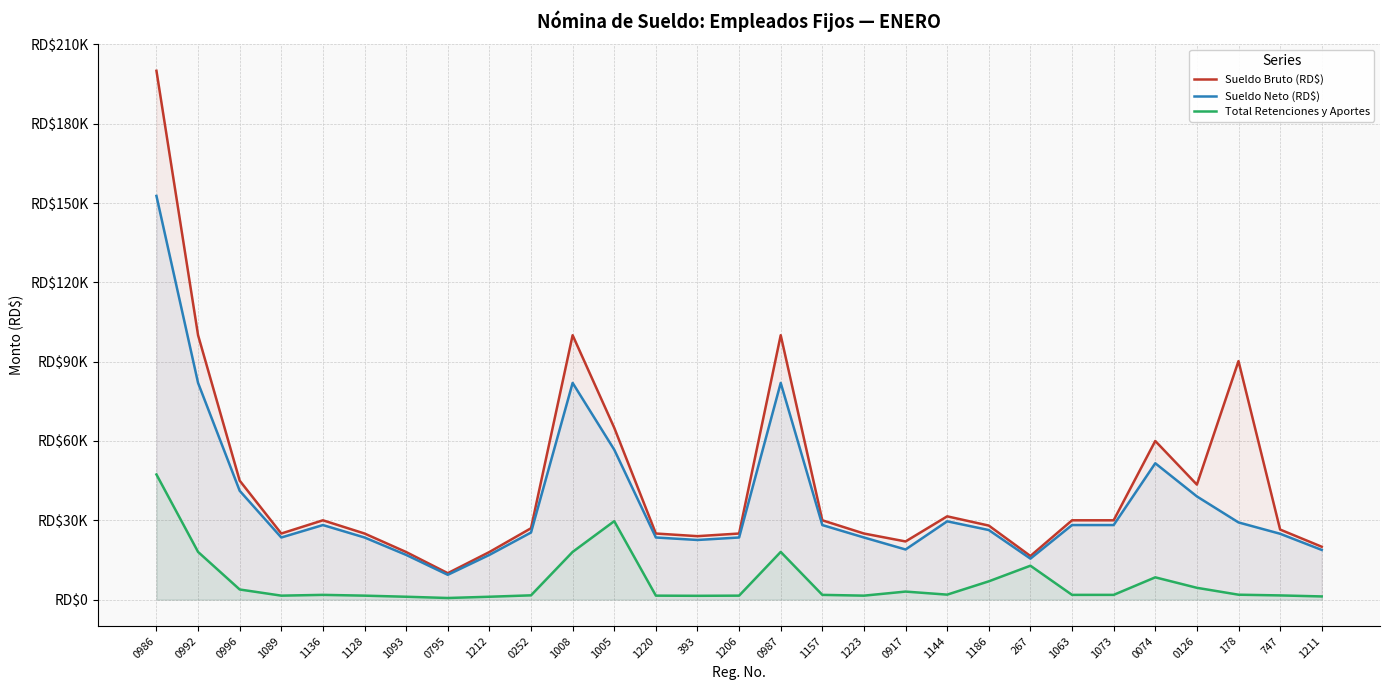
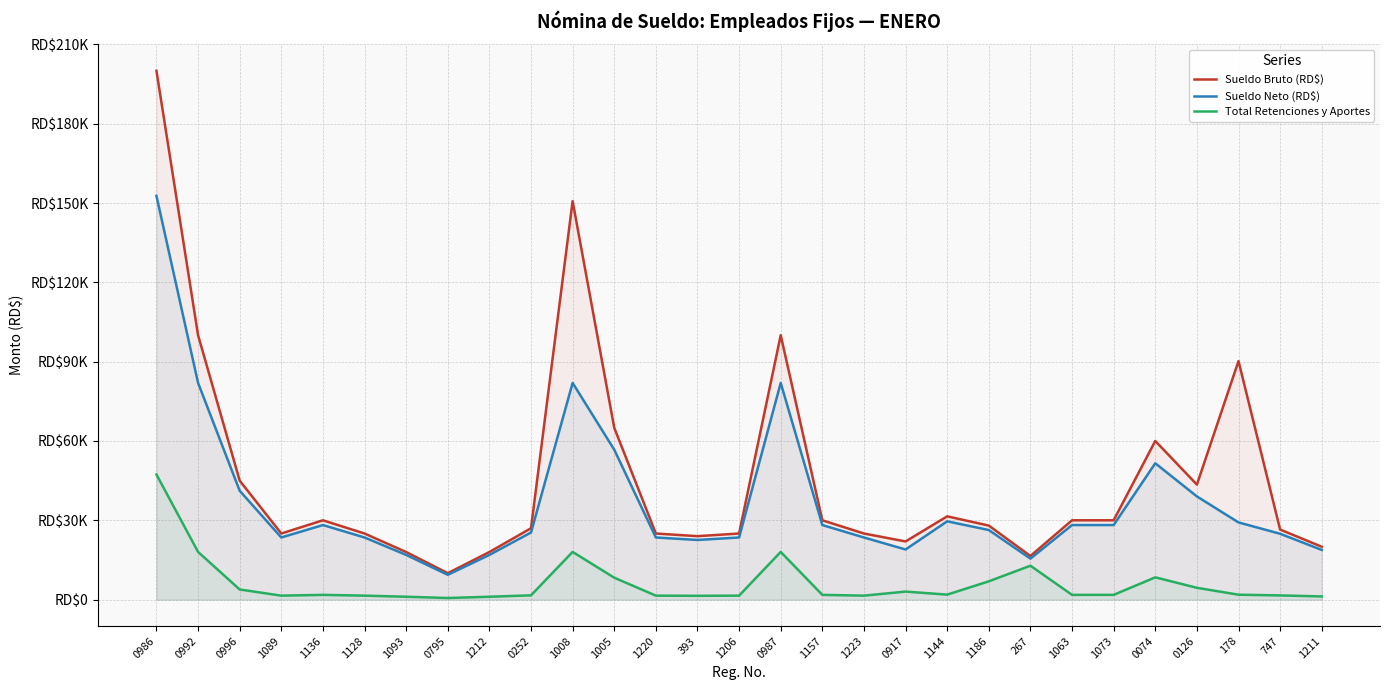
Sueldo Bruto (RD$), 1008: RD$100000 -> RD$151000
Total Retenciones y Aportes, 1005: RD$30000 -> RD$8000
